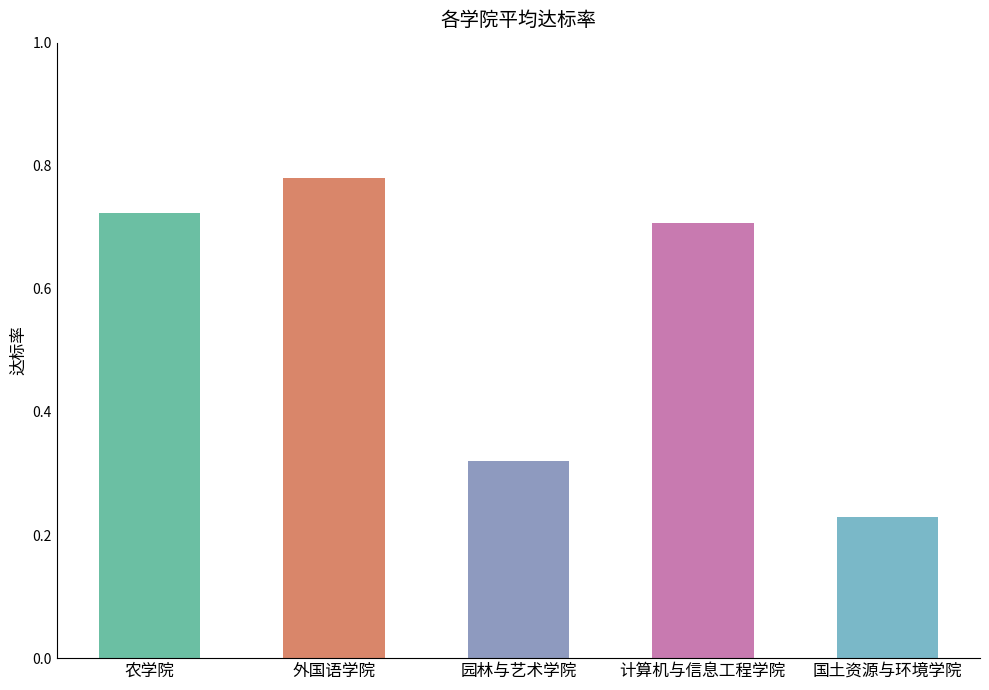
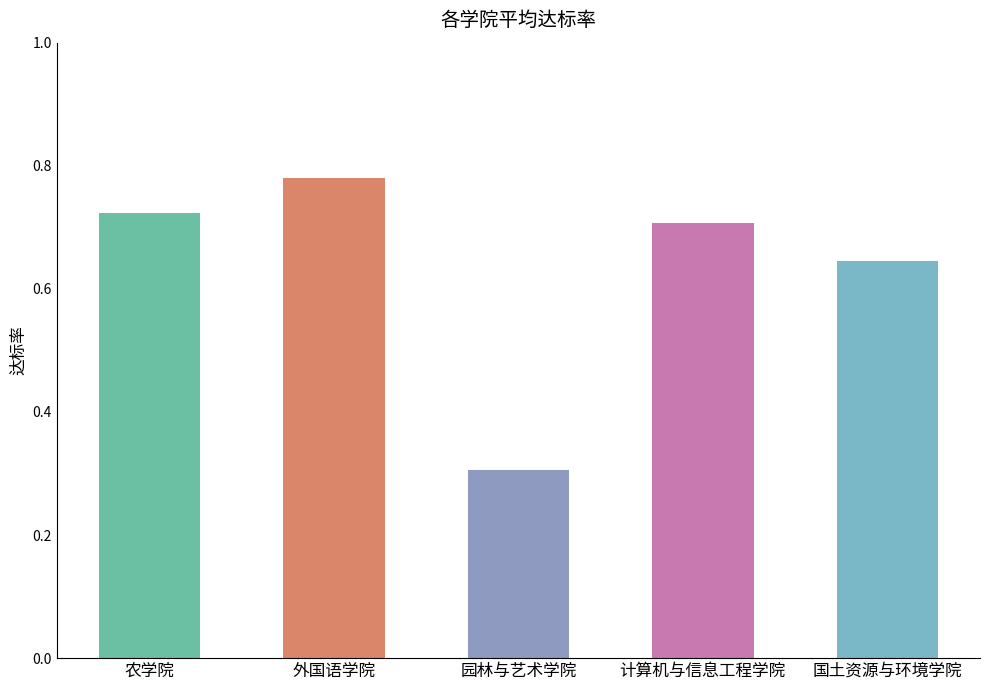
园林与艺术学院: 0.32 -> 0.31
国土资源与环境学院: 0.23 -> 0.65
